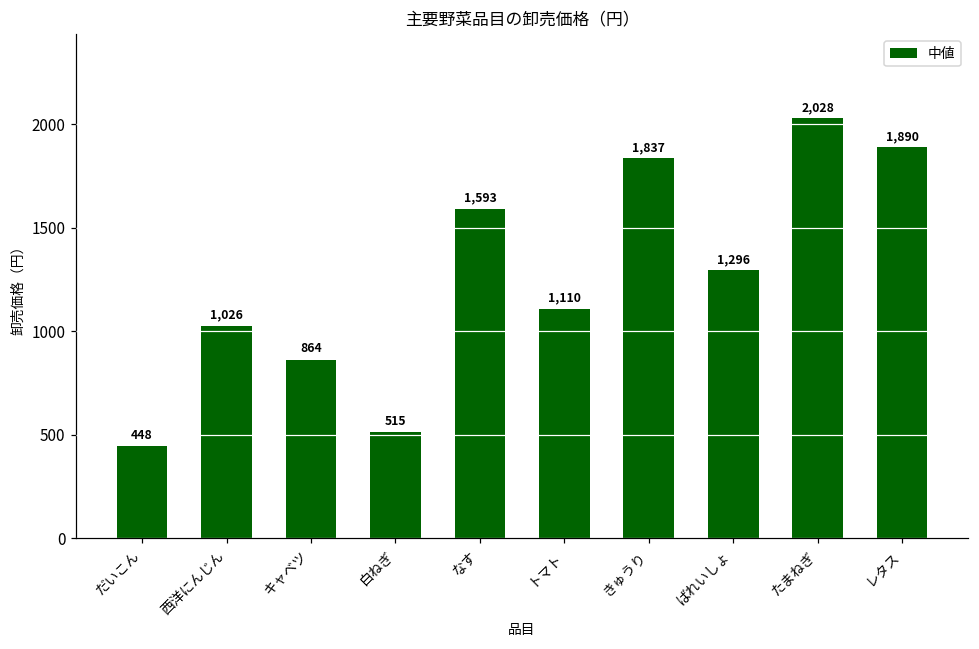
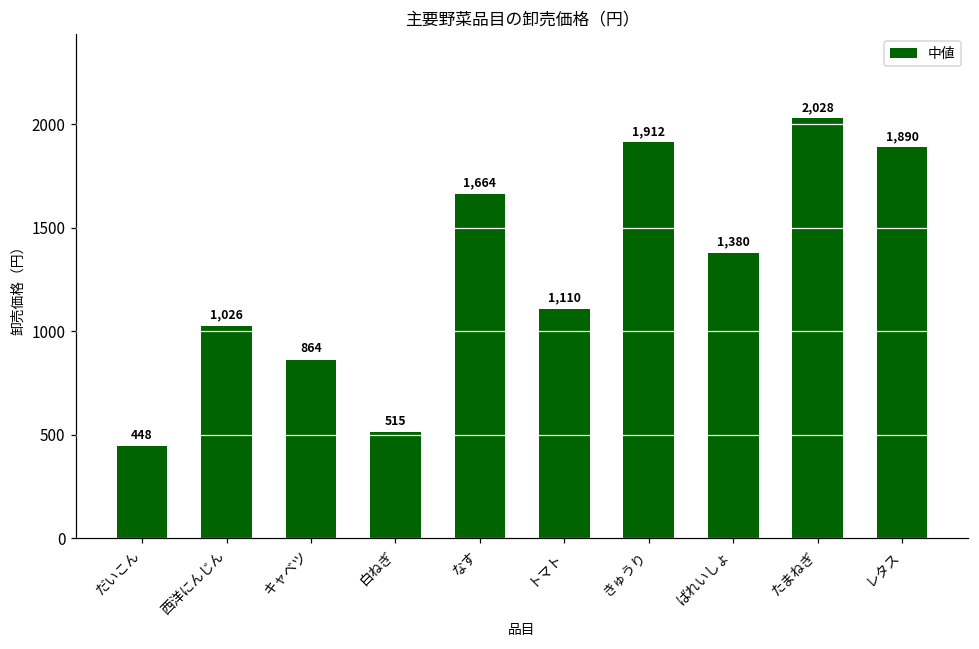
なす: 1,593 -> 1,664
きゅうり: 1,837 -> 1,912
ばれいしょ: 1,296 -> 1,380
